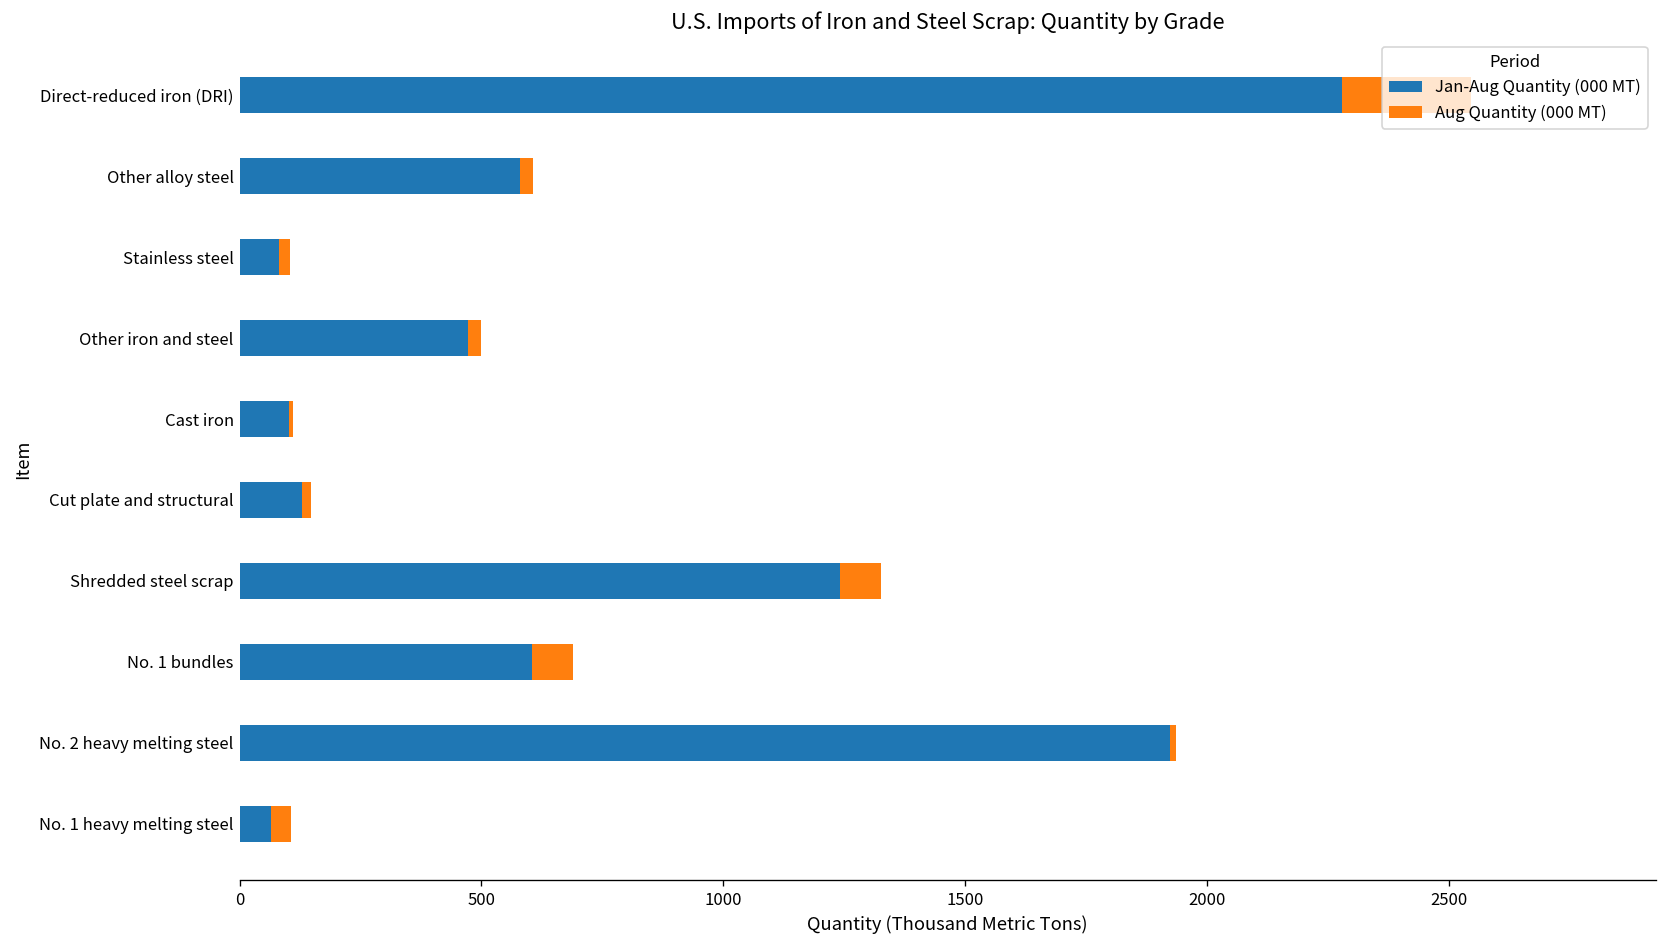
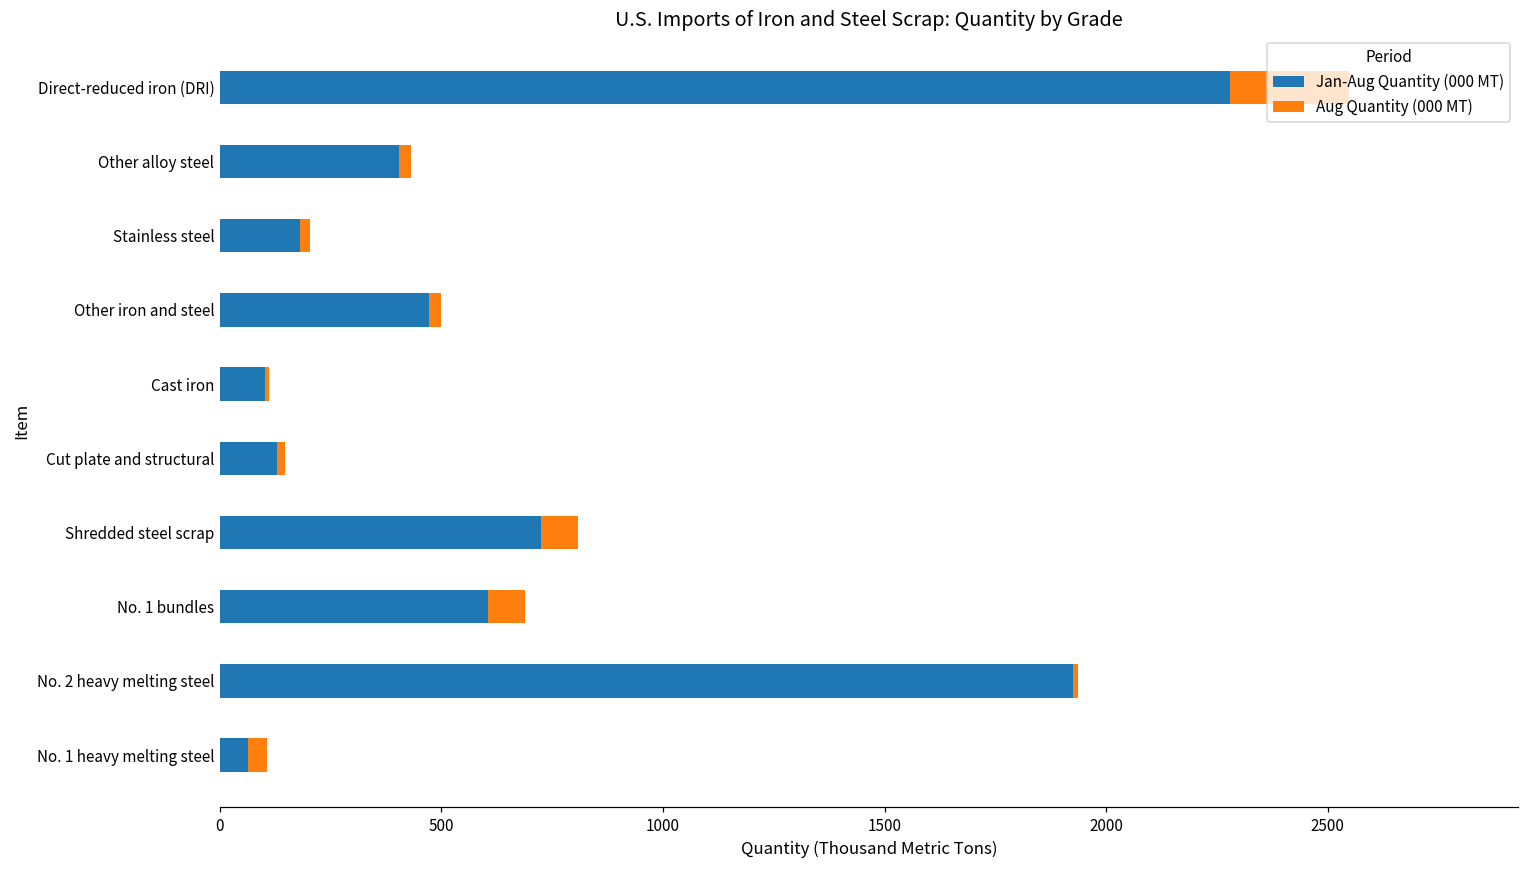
Jan-Aug Quantity (000 MT), Other alloy steel: 580 -> 410
Jan-Aug Quantity (000 MT), Stainless steel: 80 -> 180
Jan-Aug Quantity (000 MT), Shredded steel scrap: 1240 -> 720
